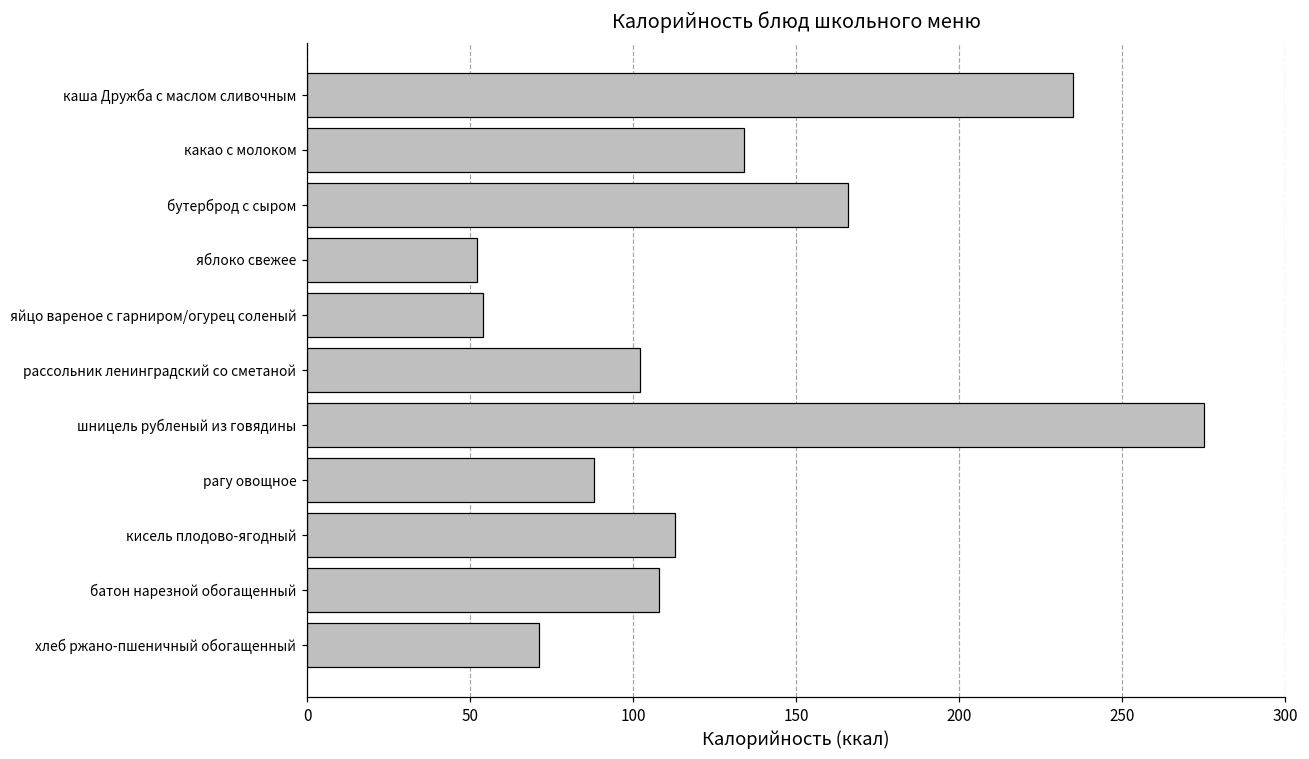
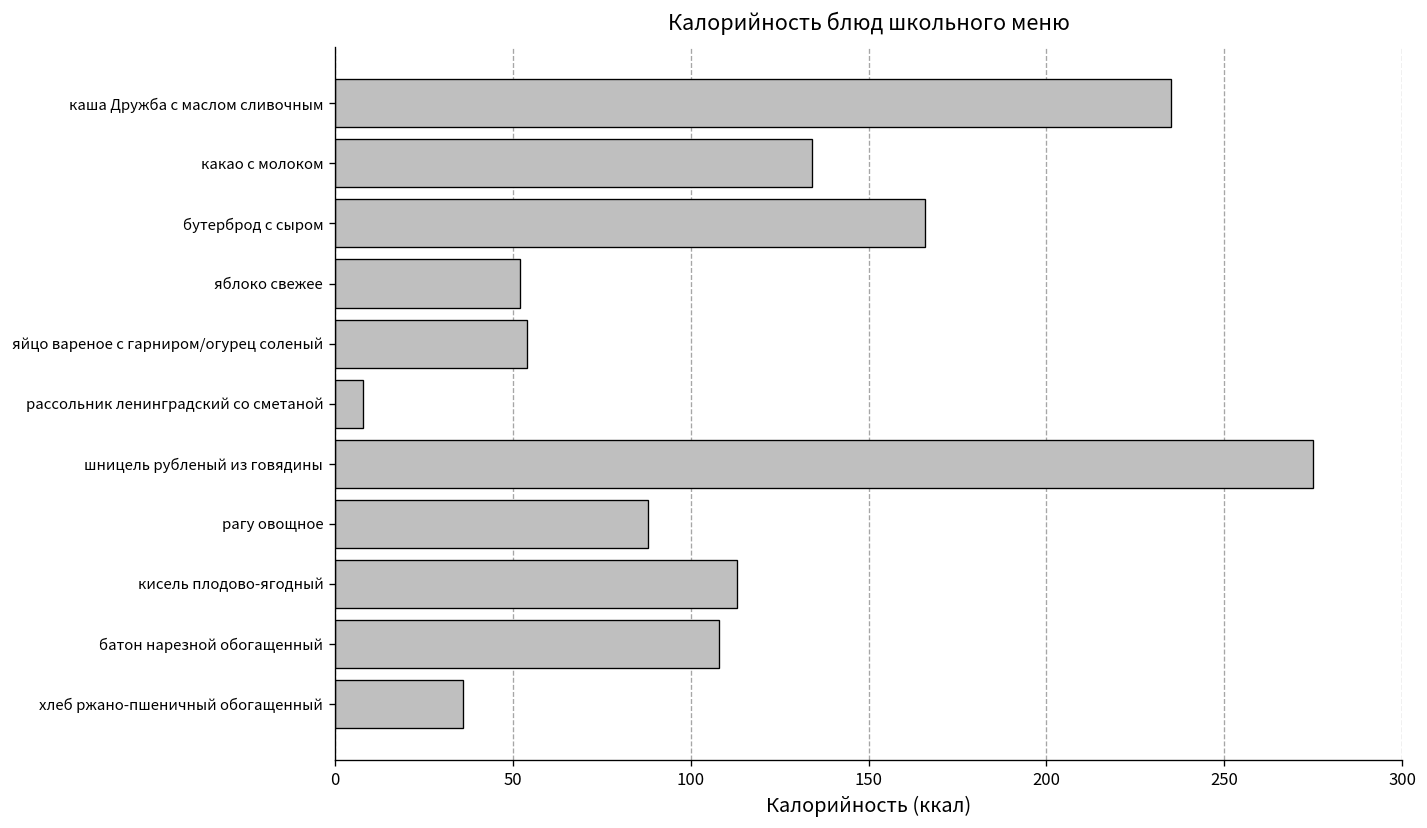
рассольник ленинградский со сметаной: 102 -> 8
хлеб ржано-пшеничный обогащенный: 71 -> 36
